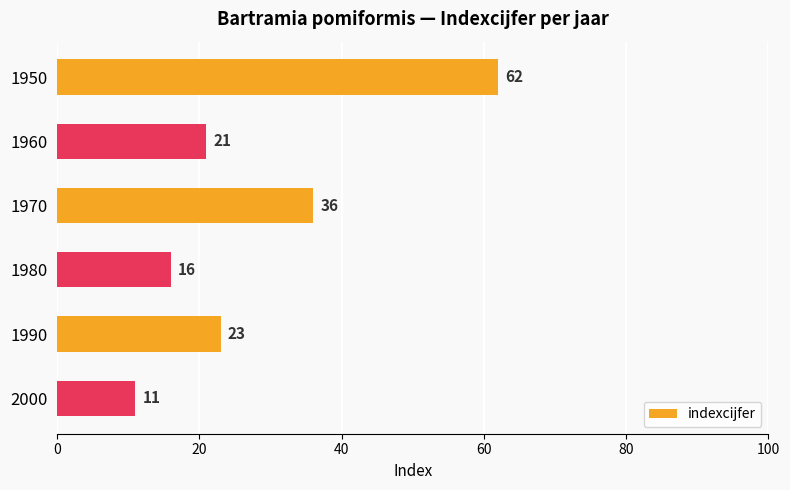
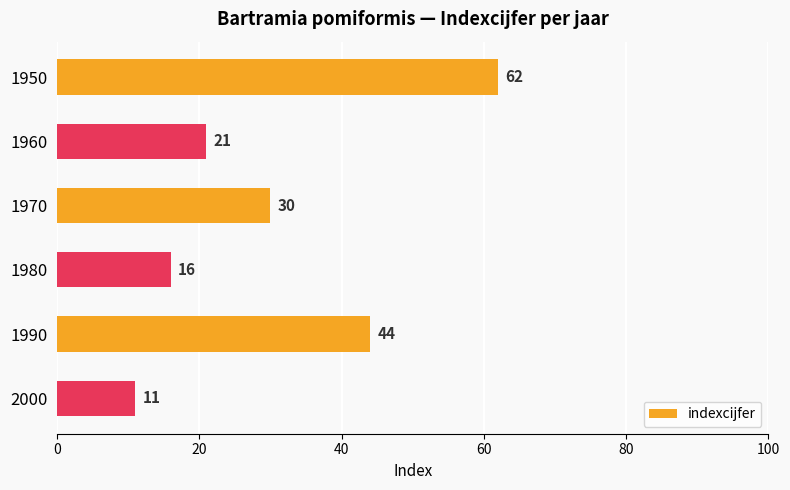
1970: 36 -> 30
1990: 23 -> 44
